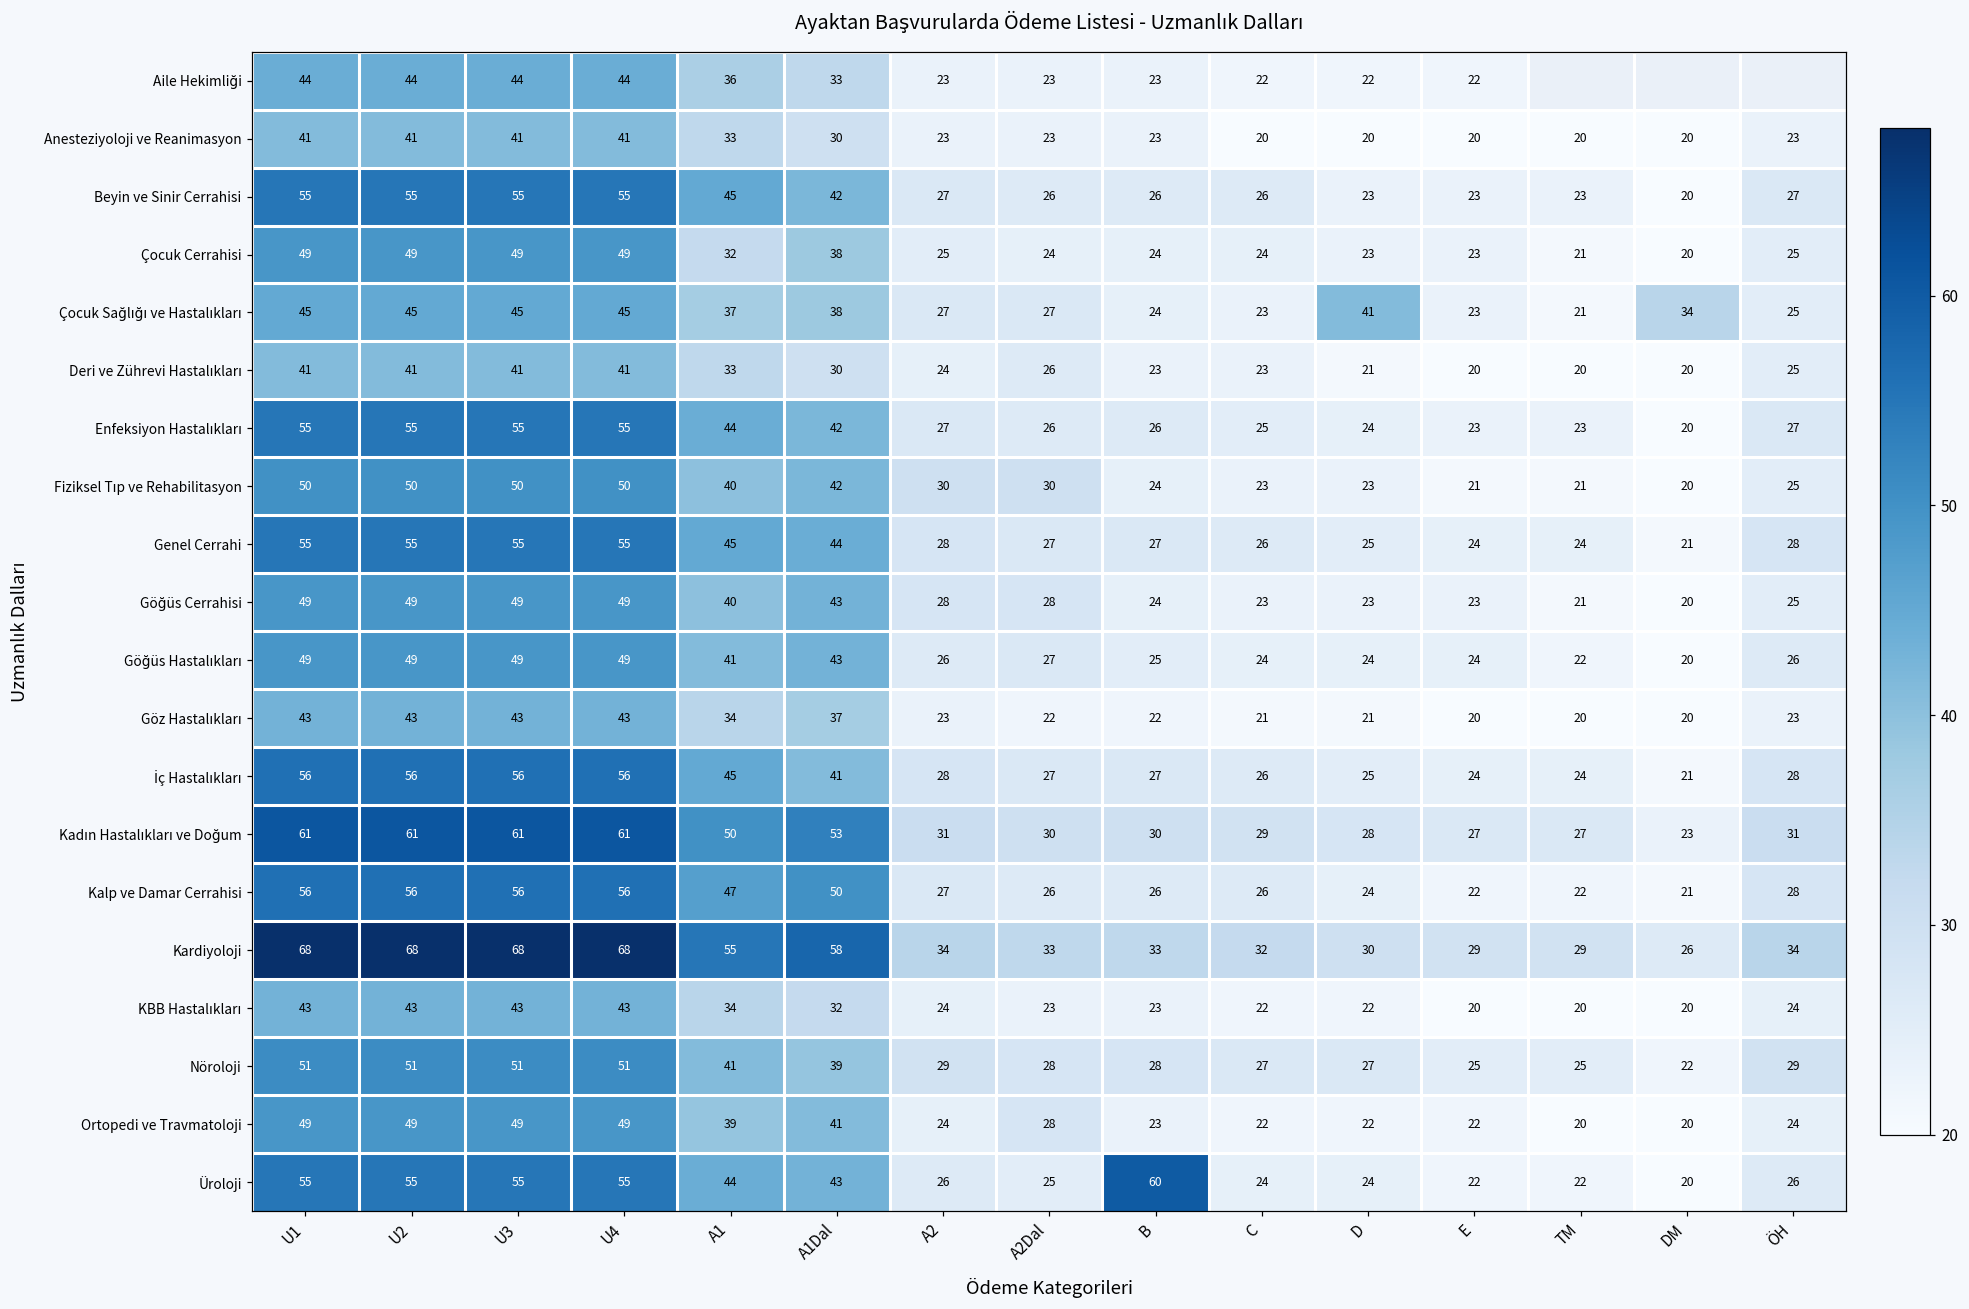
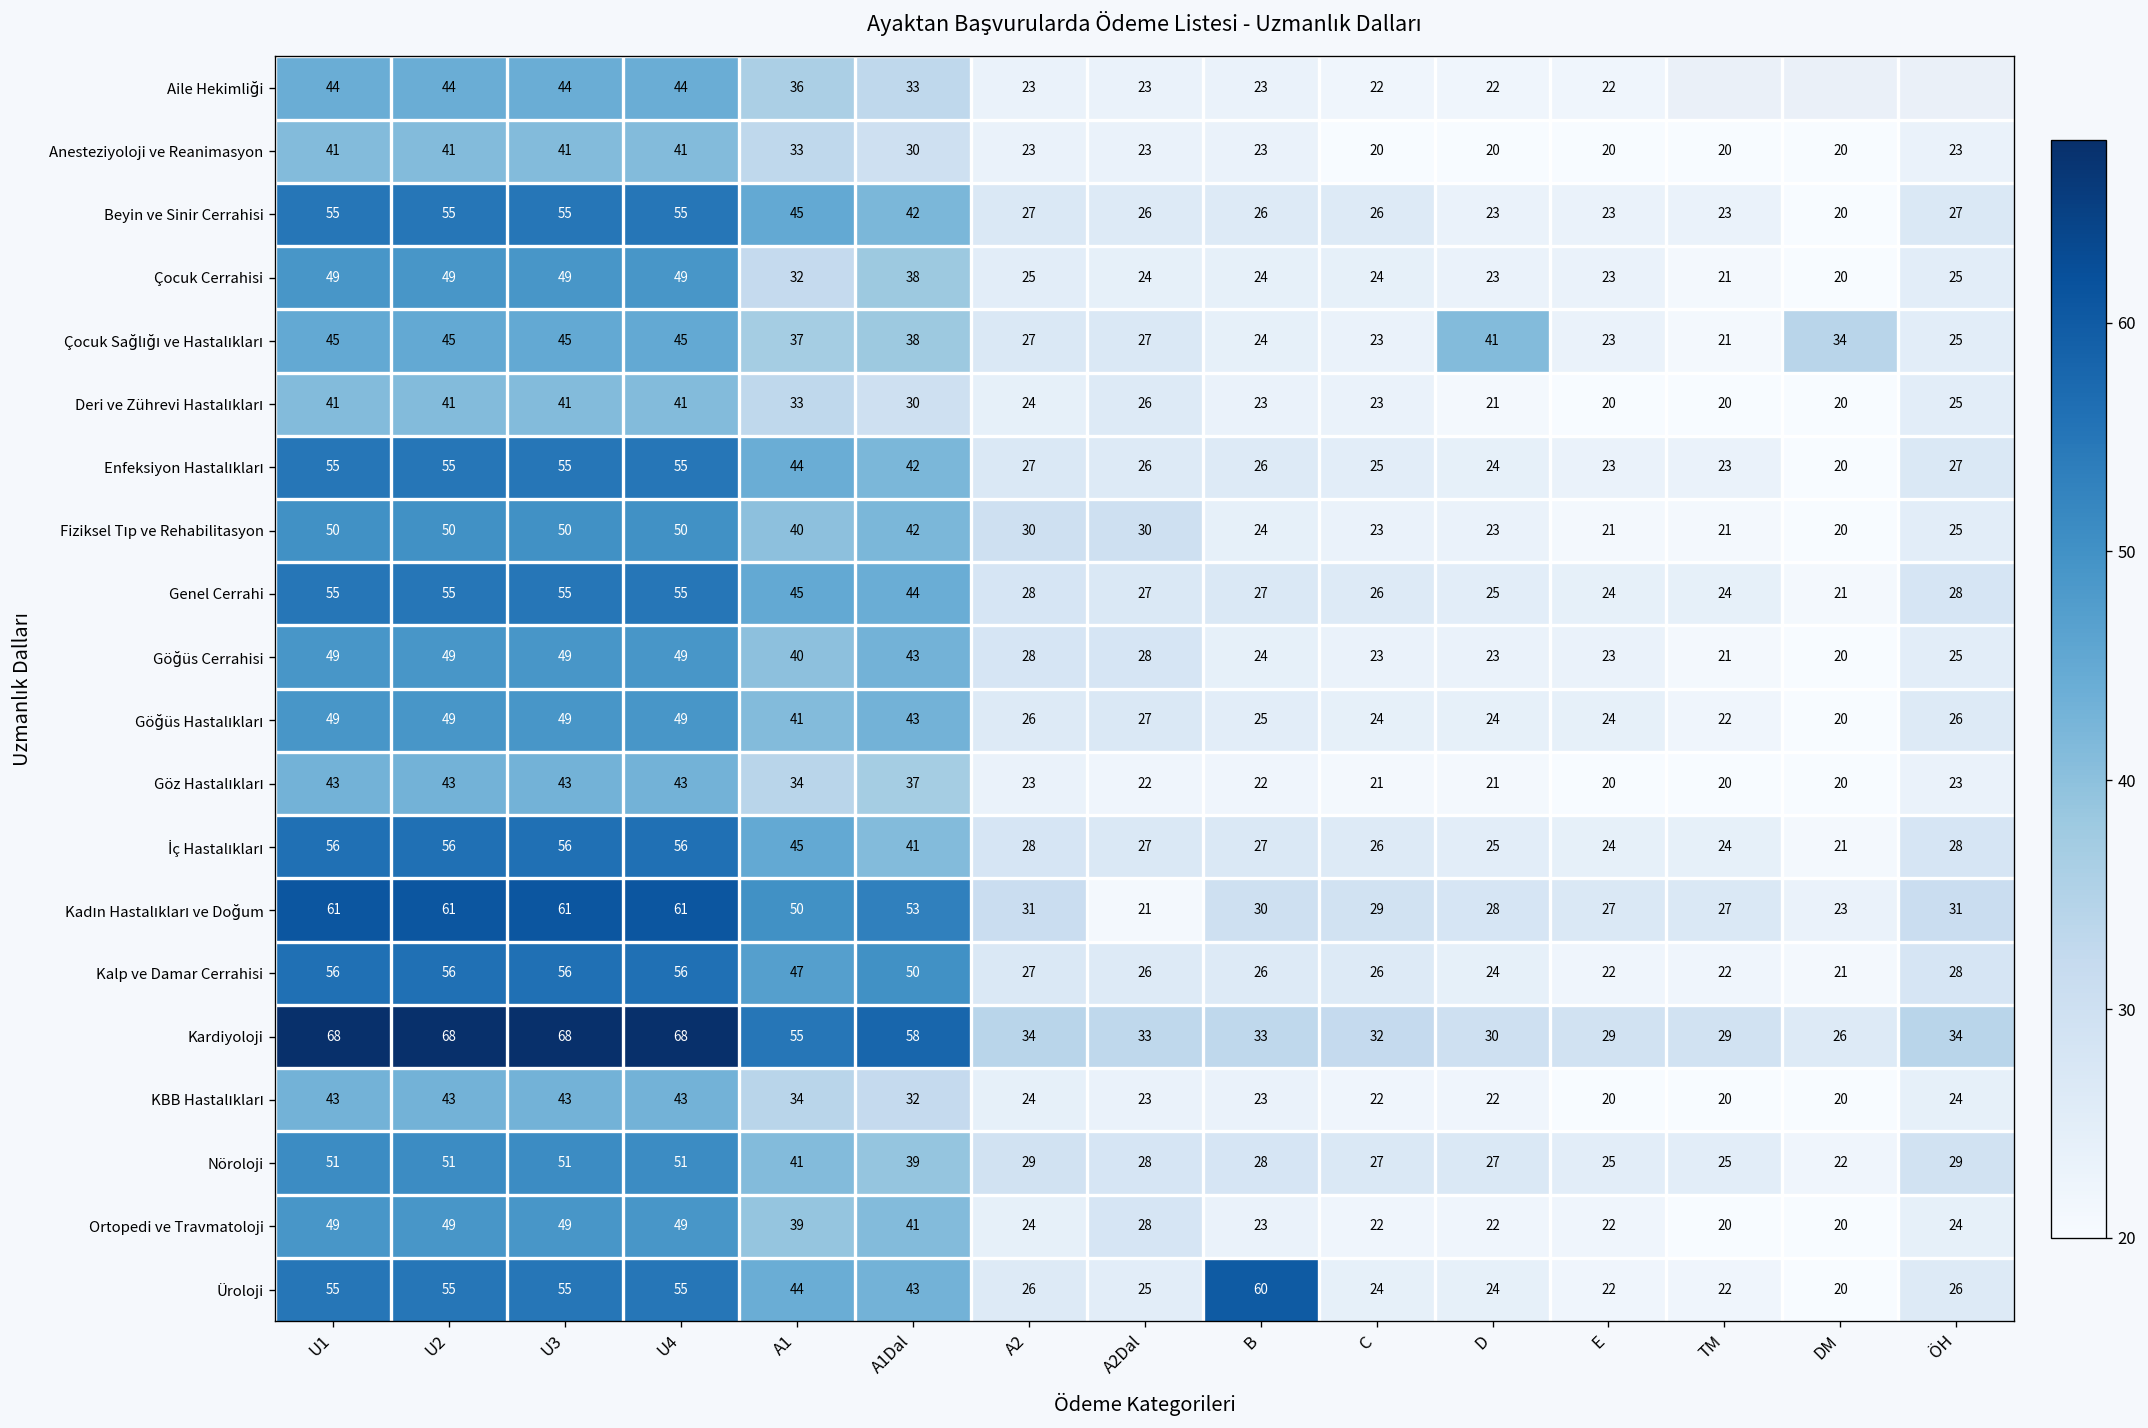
Kadın Hastalıkları ve Doğum, A2Dal: 30 -> 21
